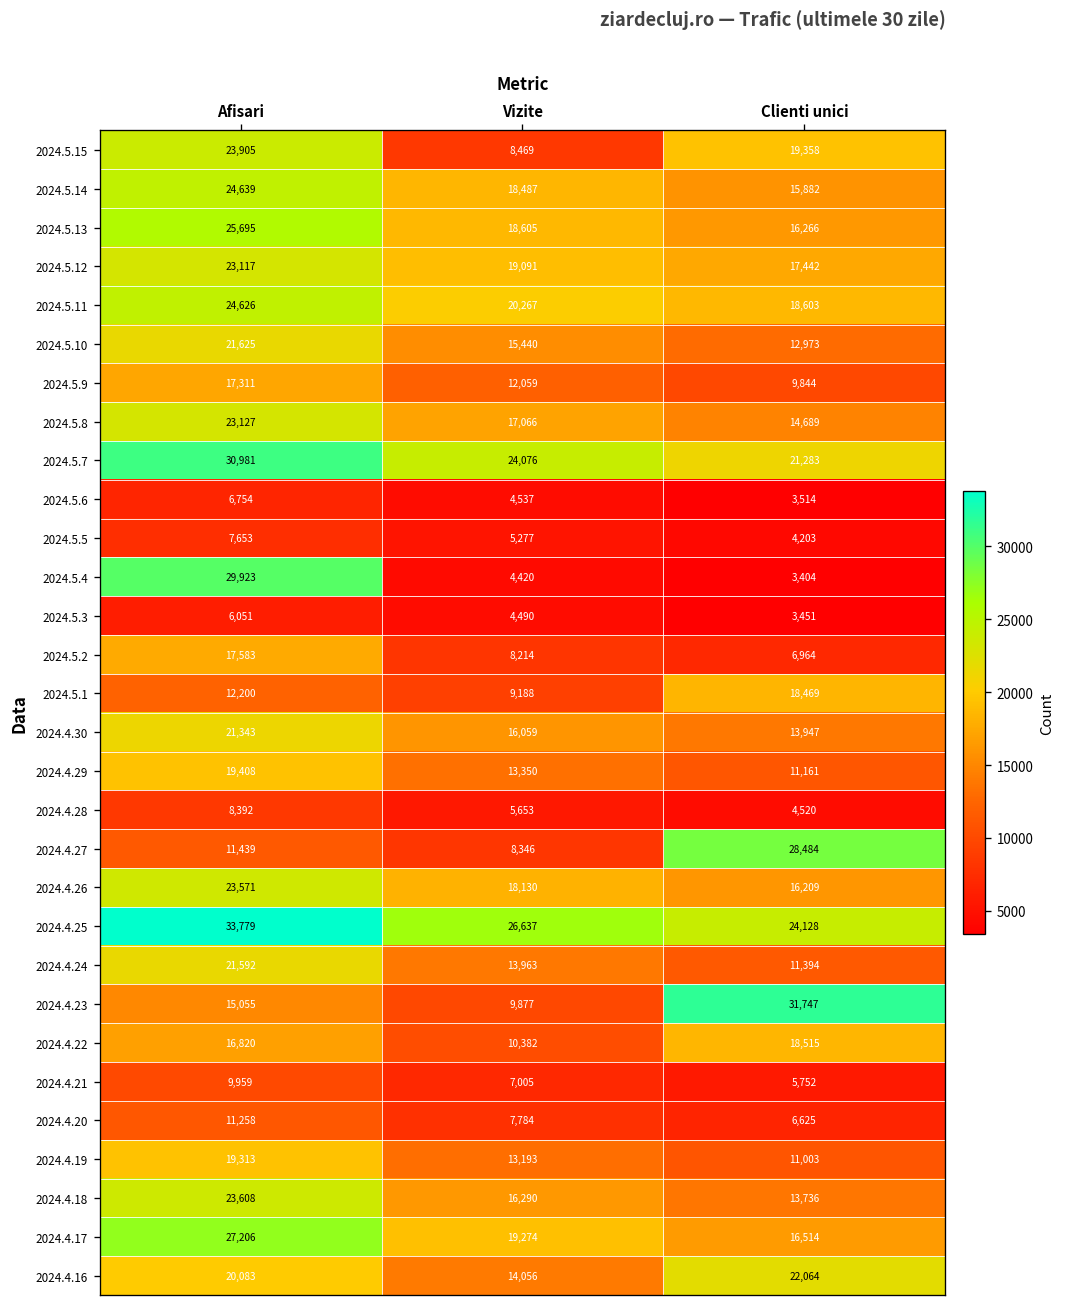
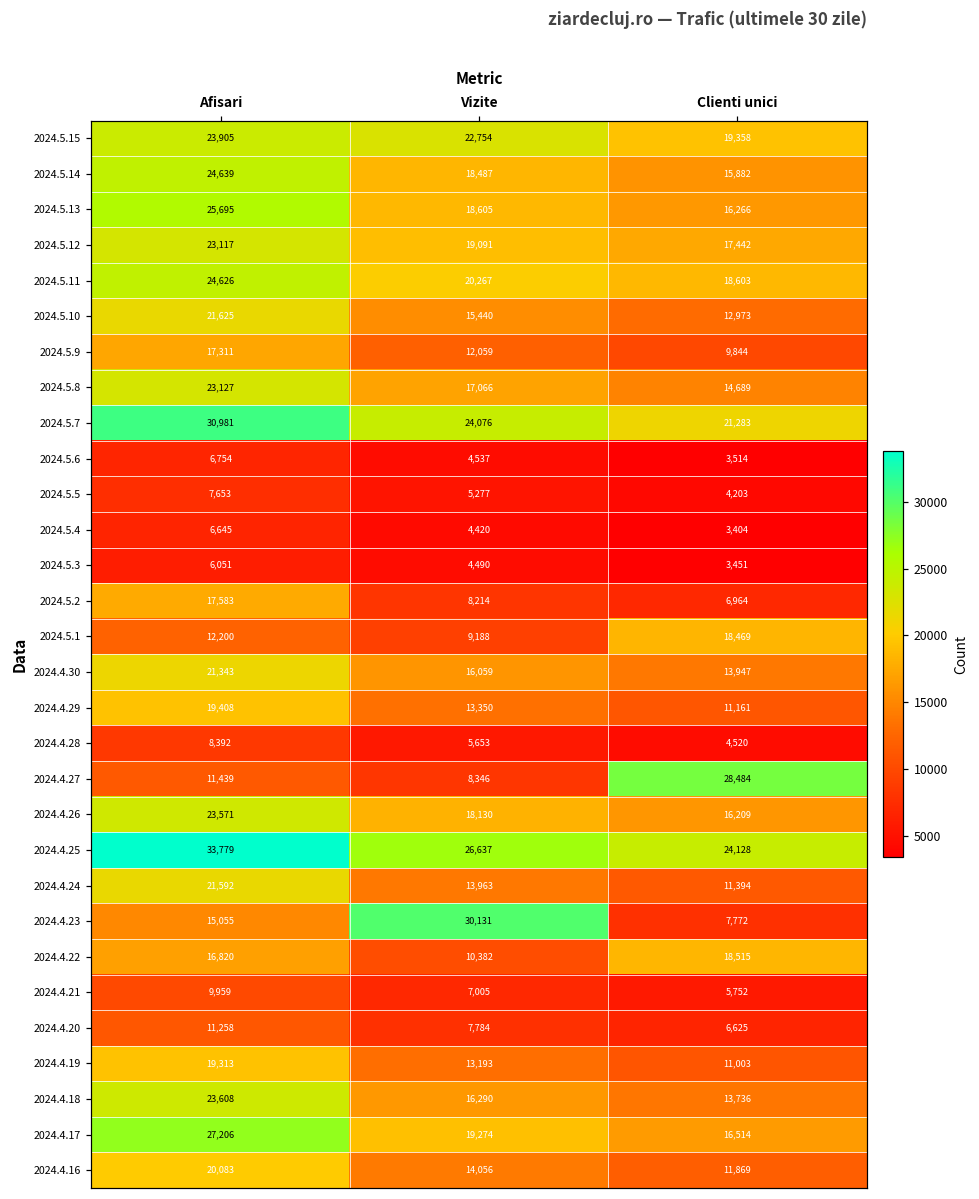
2024.5.15, Vizite: 8,469 -> 22,754
2024.5.4, Afisari: 29,923 -> 6,645
2024.4.23, Vizite: 9,877 -> 30,131
2024.4.23, Clienti unici: 31,747 -> 7,772
2024.4.16, Clienti unici: 22,064 -> 11,869
